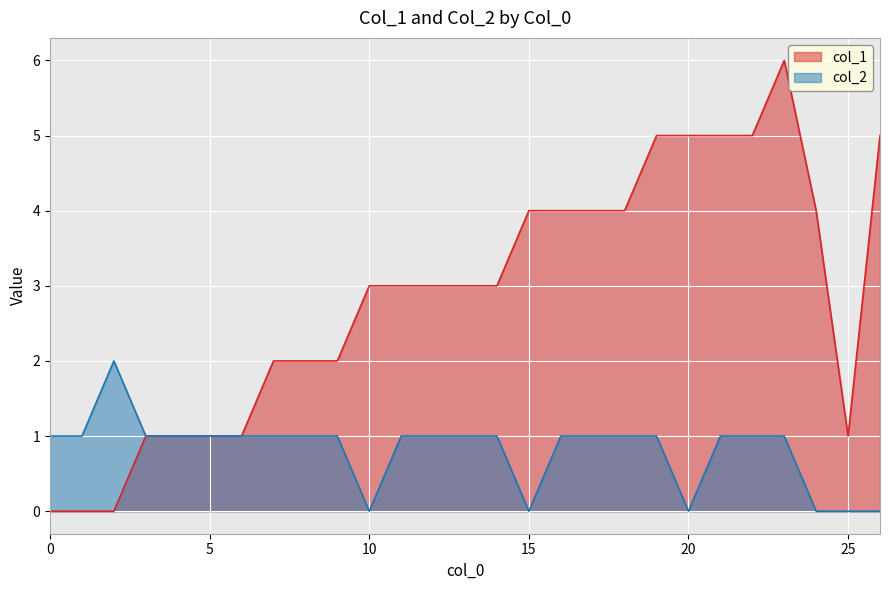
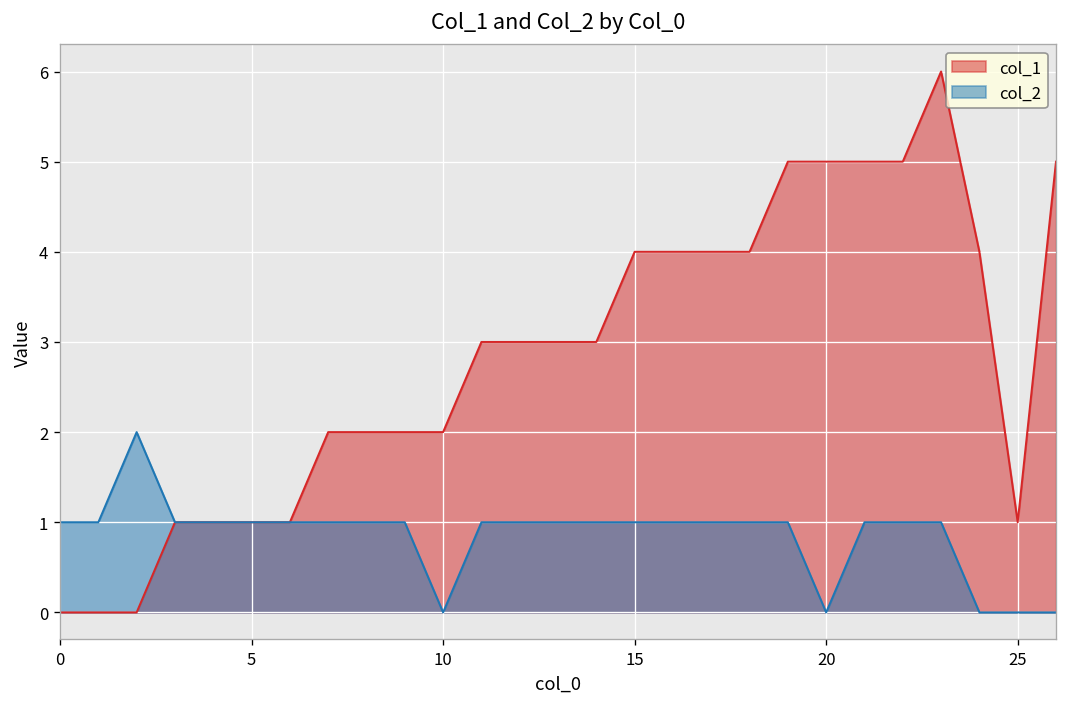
col_1, 10: 3 -> 2
col_2, 15: 0 -> 1
